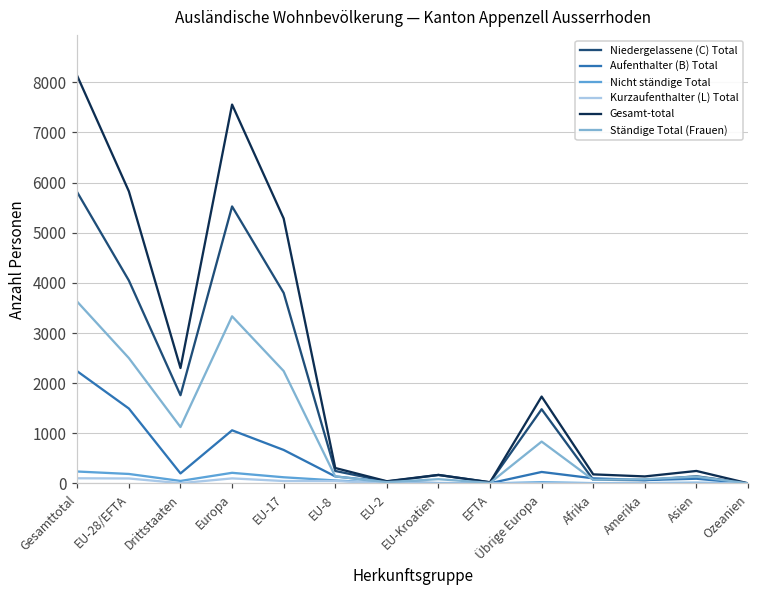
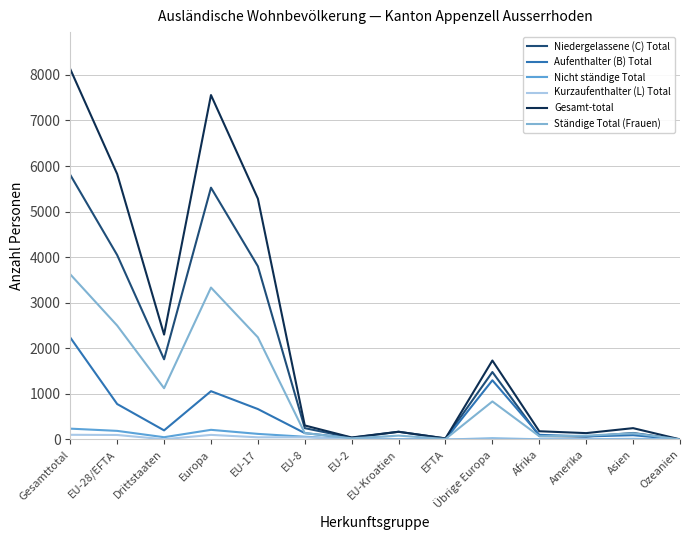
Aufenthalter (B) Total, EU-28/EFTA: 1500 -> 800
Aufenthalter (B) Total, Übrige Europa: 200 -> 1300
